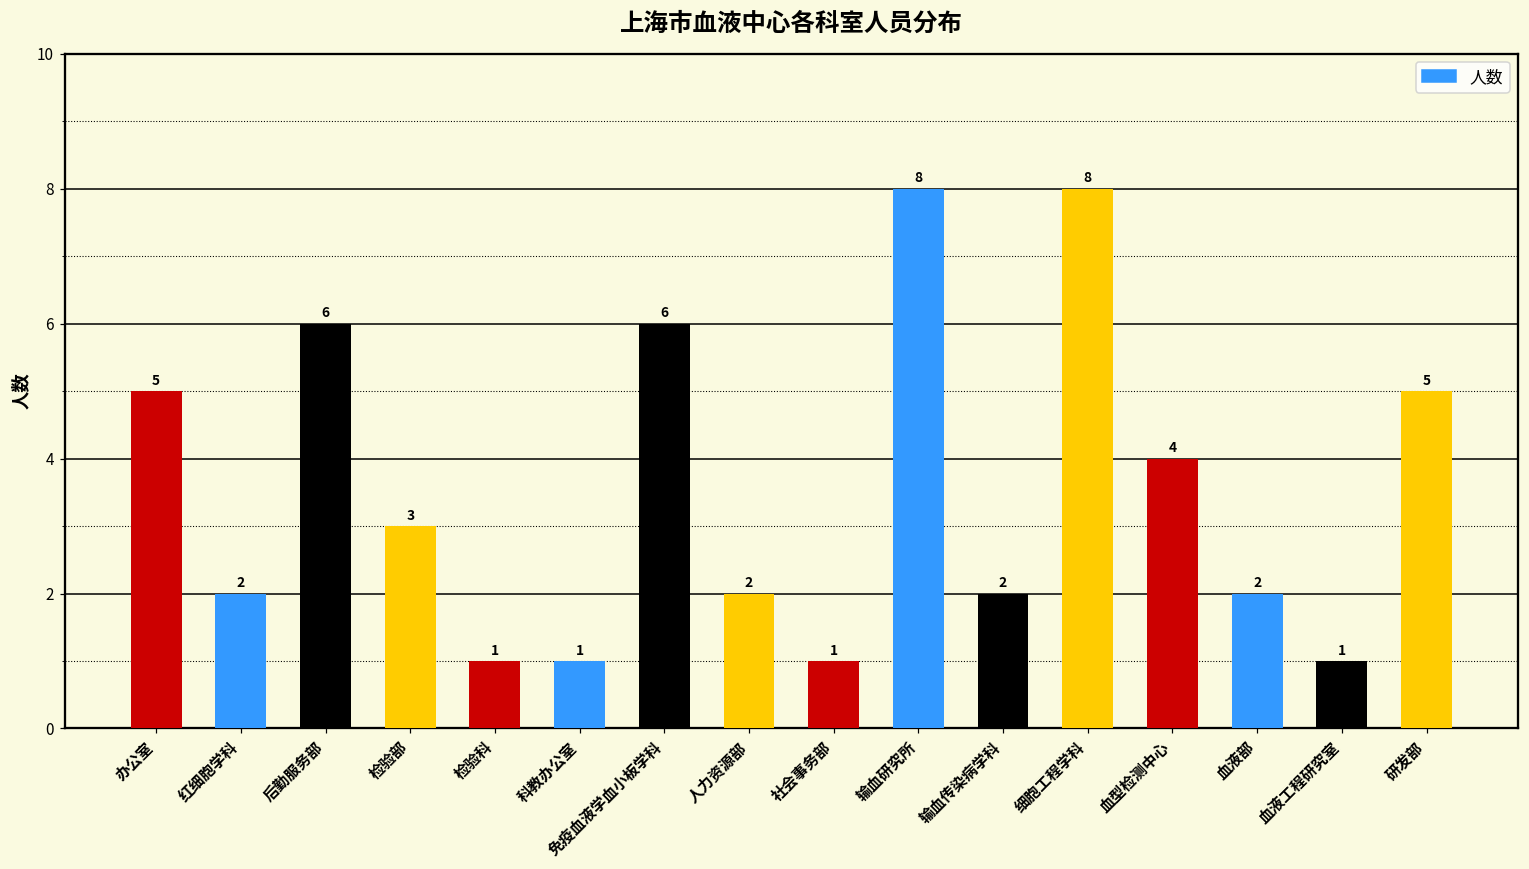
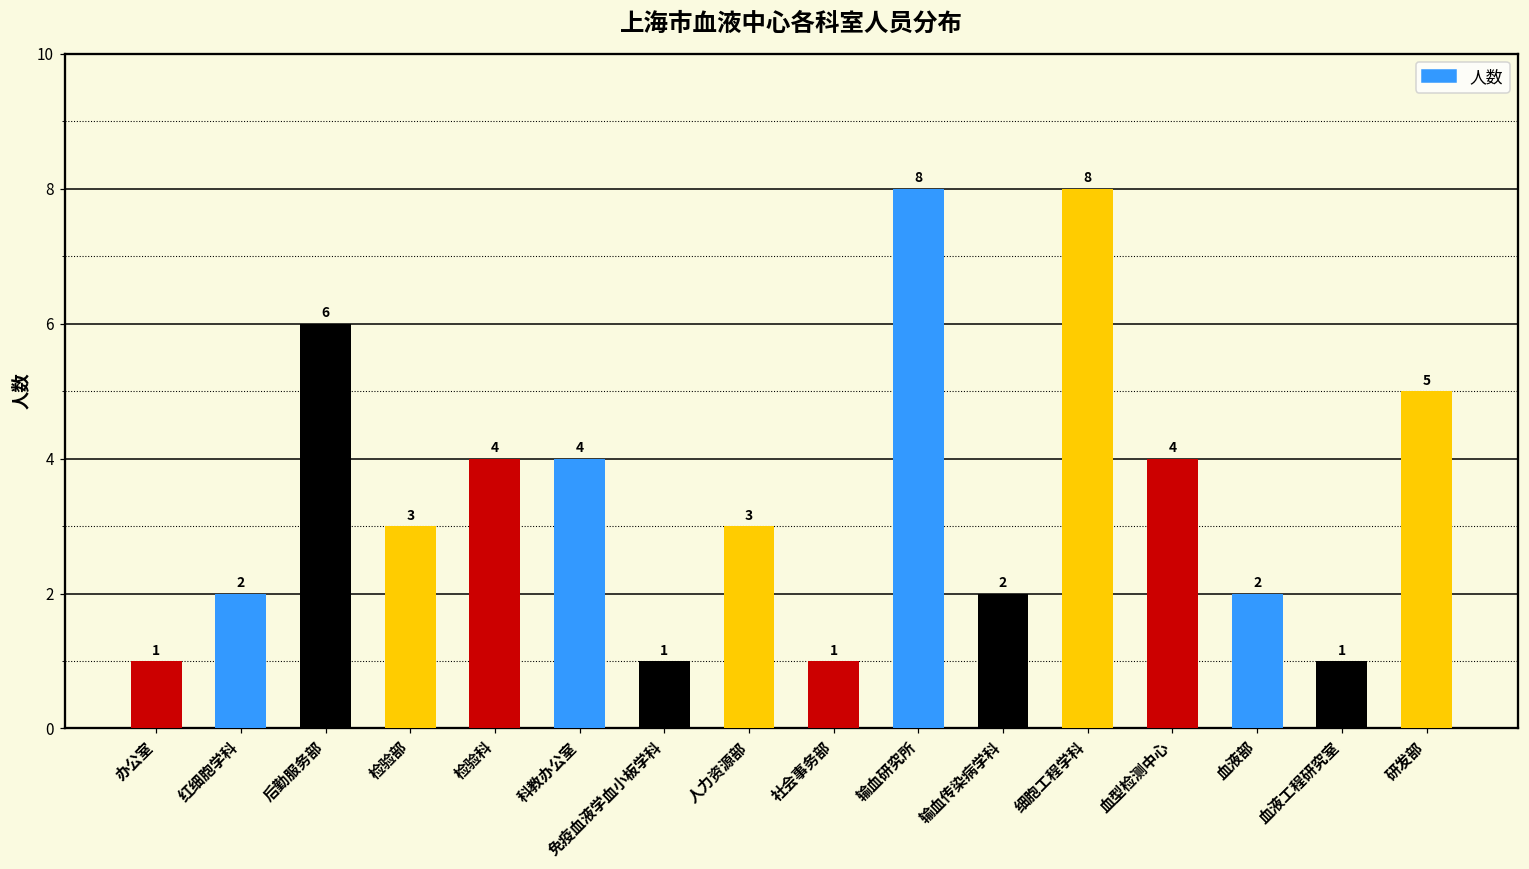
办公室: 5 -> 1
检验科: 1 -> 4
科教办公室: 1 -> 4
免疫血液学血小板学科: 6 -> 1
人力资源部: 2 -> 3
